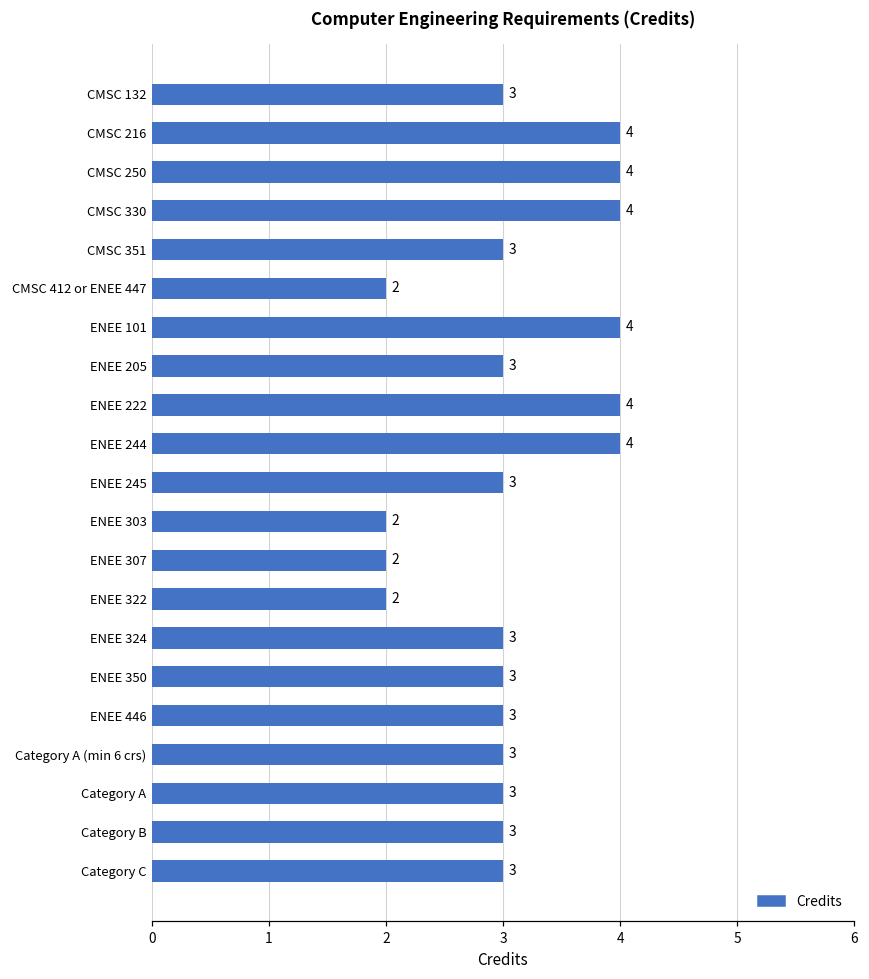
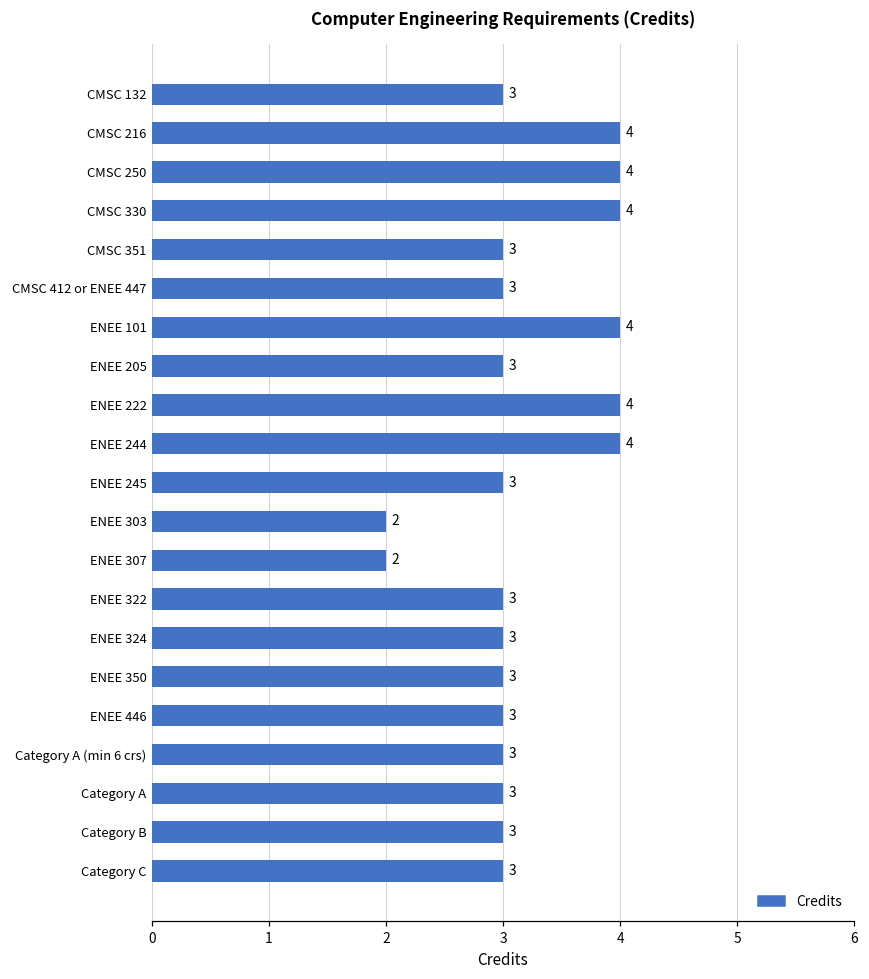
CMSC 412 or ENEE 447: 2 -> 3
ENEE 322: 2 -> 3
